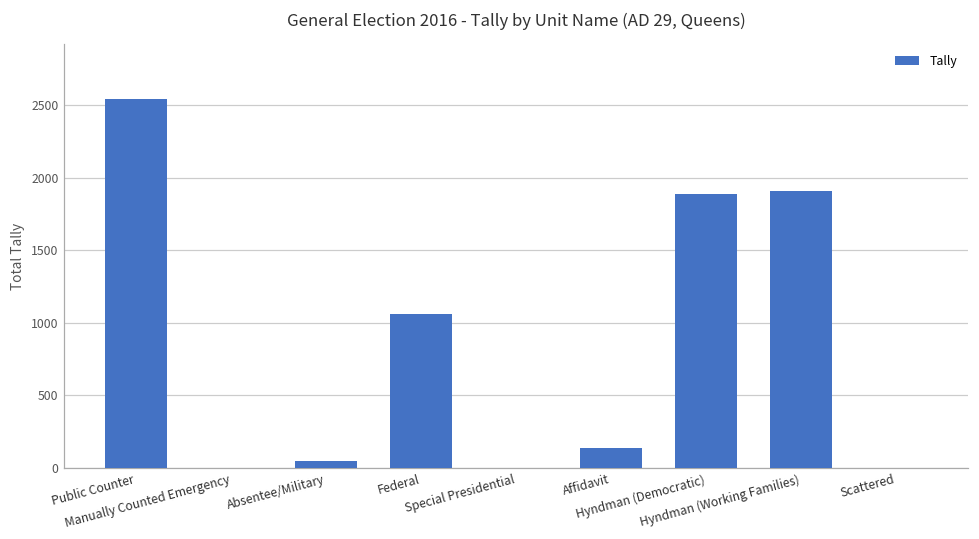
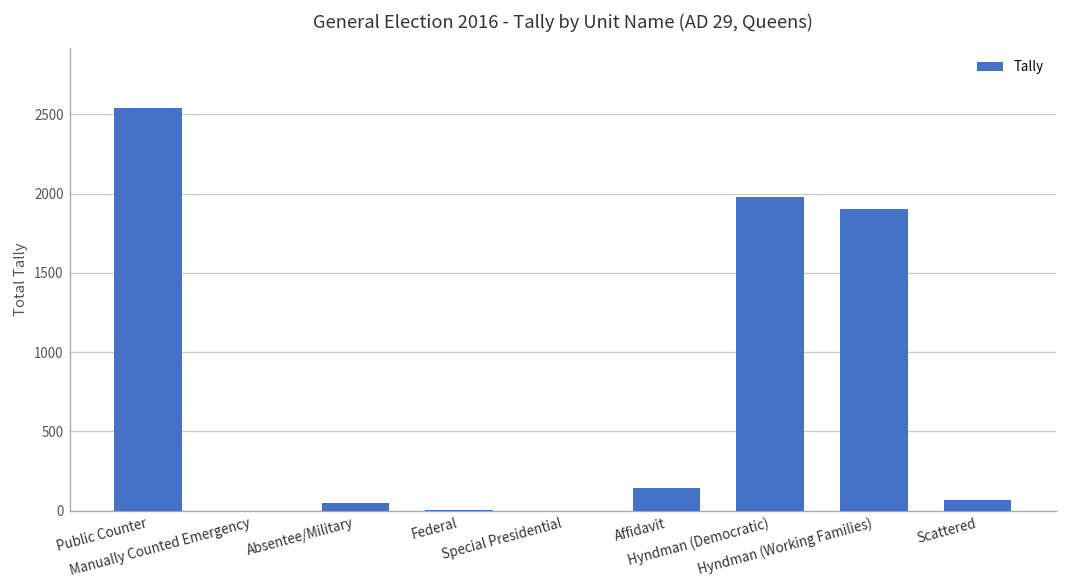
Federal: 1060 -> 0
Hyndman (Democratic): 1880 -> 1980
Scattered: 0 -> 70
